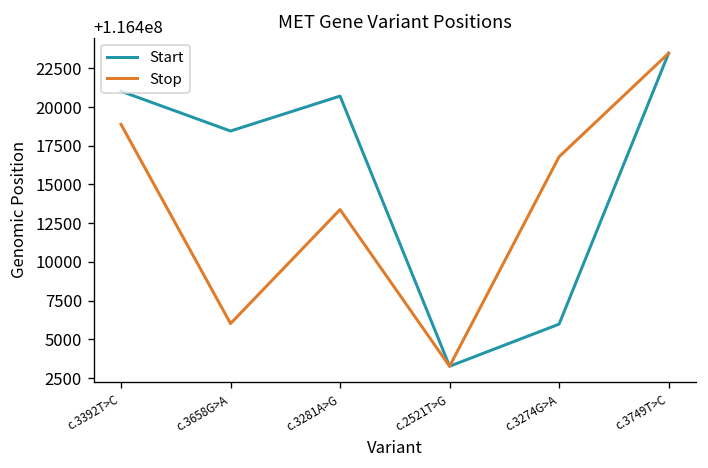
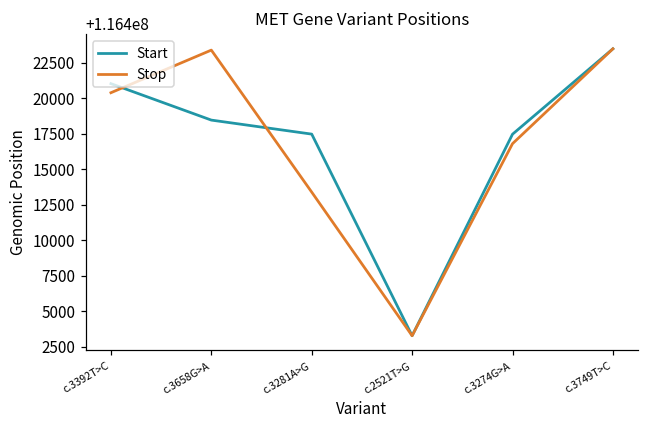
Stop, c.3392T>C: 116418900 -> 116420400
Stop, c.3658G>A: 116406000 -> 116423400
Start, c.3281A>G: 116420700 -> 116417500
Start, c.3274G>A: 116406000 -> 116417500
